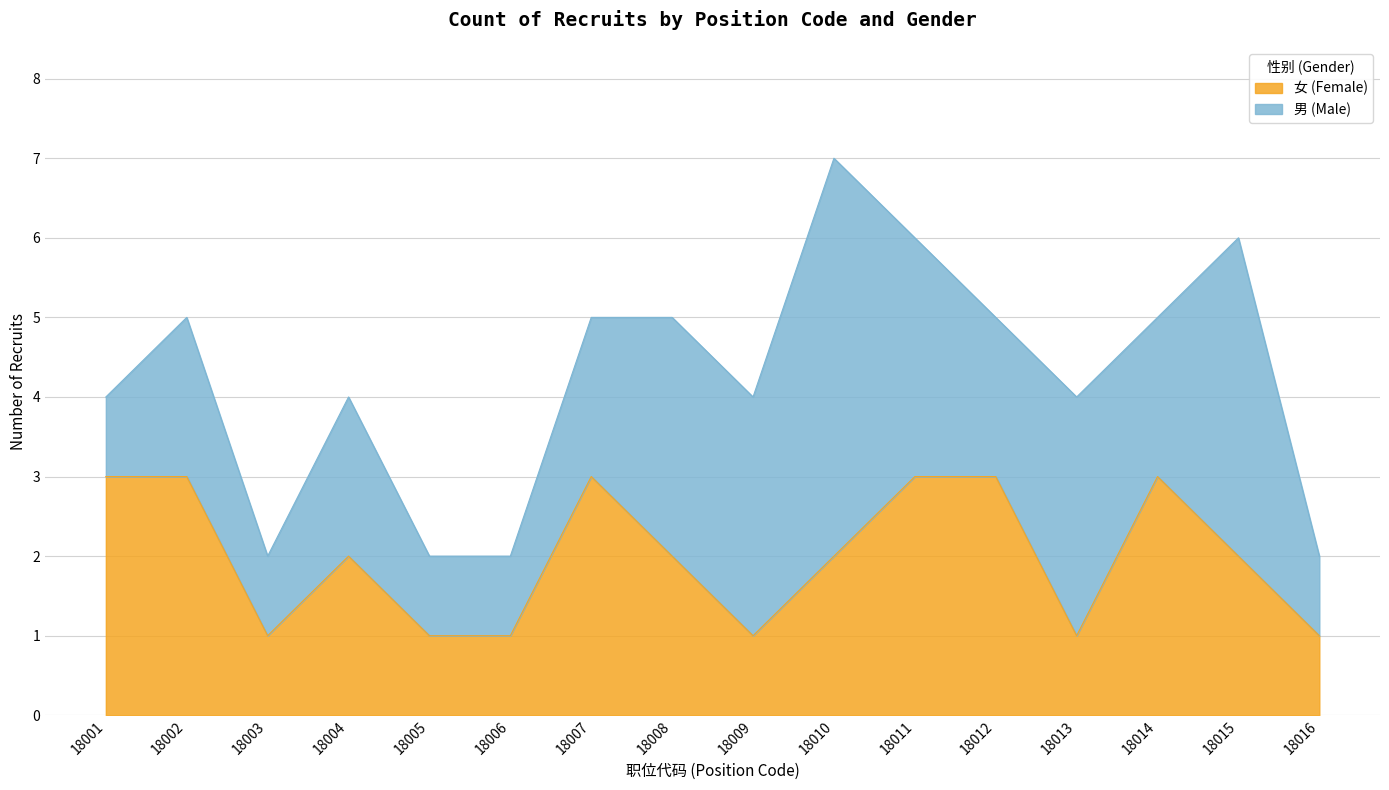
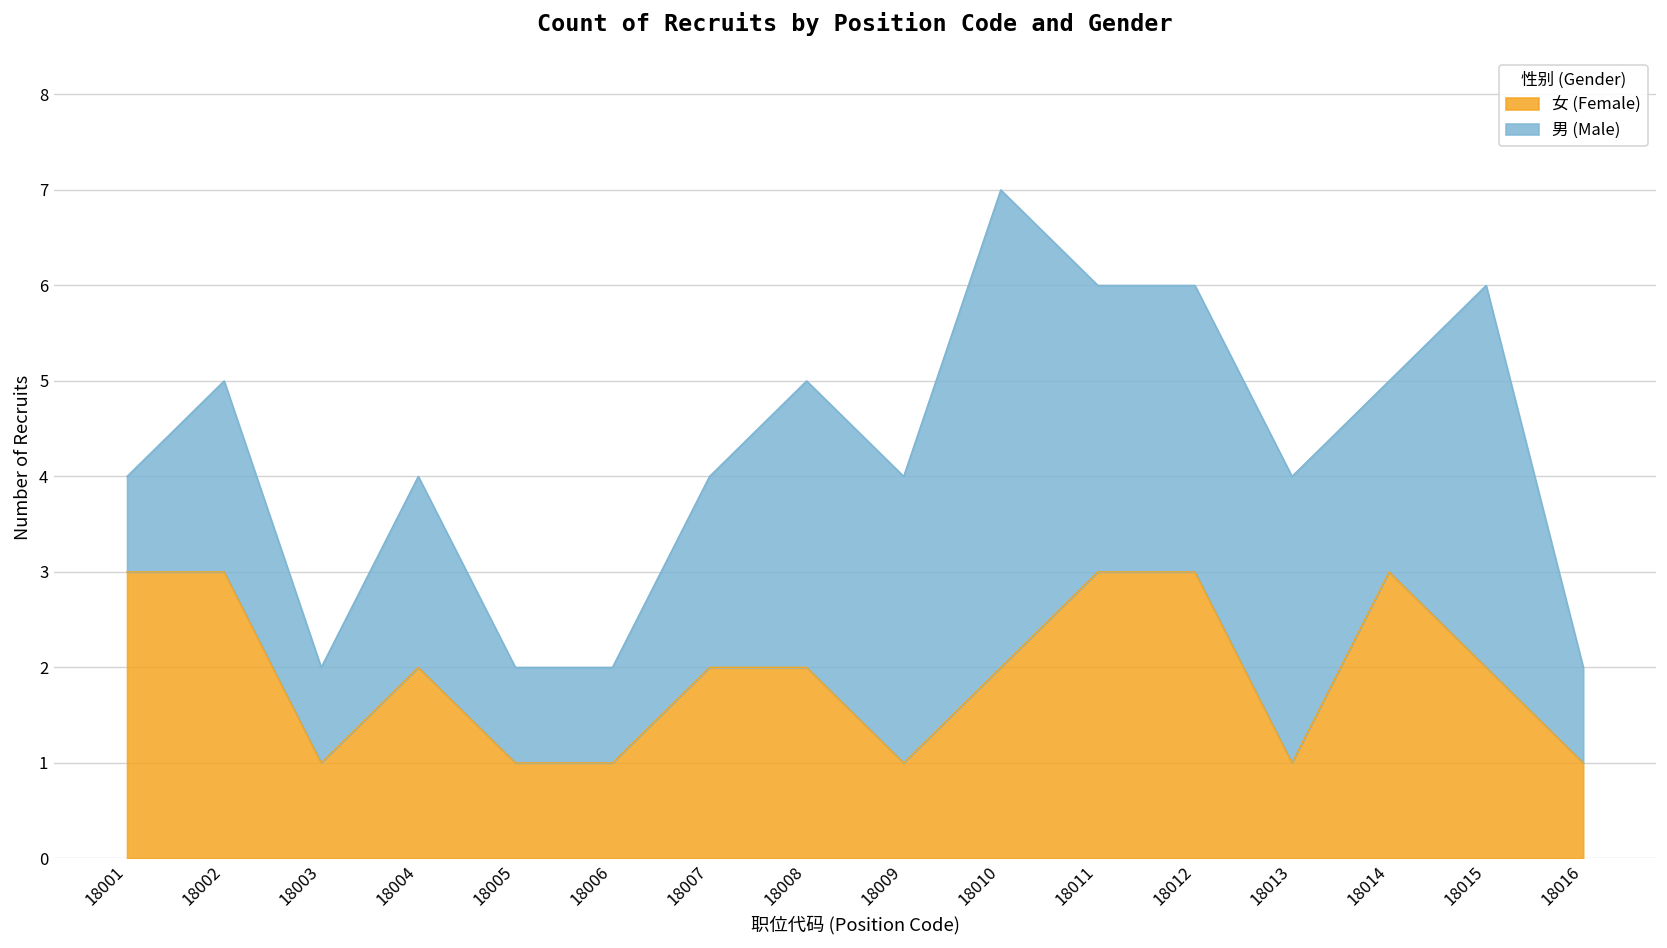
女 (Female), 18007: 3 -> 2
男 (Male), 18012: 2 -> 3
